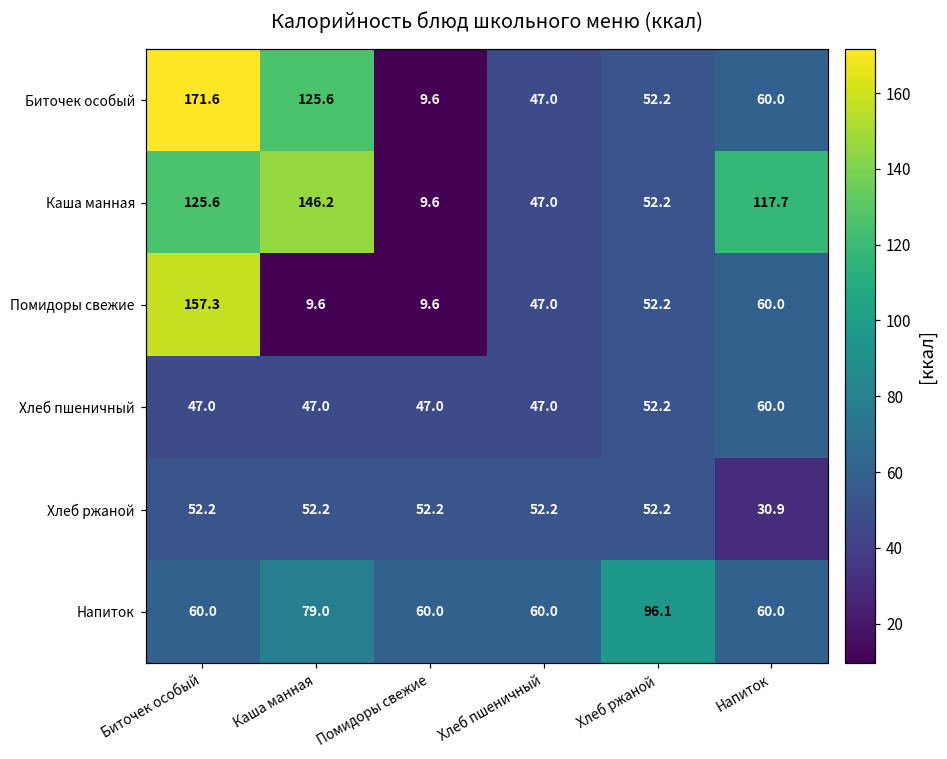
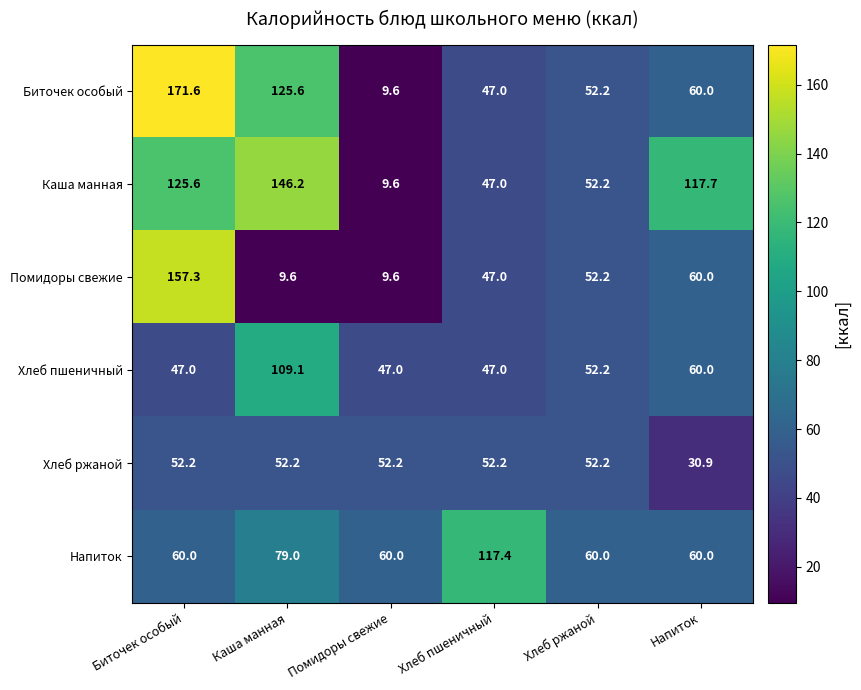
Хлеб пшеничный, Каша манная: 47.0 -> 109.1
Напиток, Хлеб пшеничный: 60.0 -> 117.4
Напиток, Хлеб ржаной: 96.1 -> 60.0
